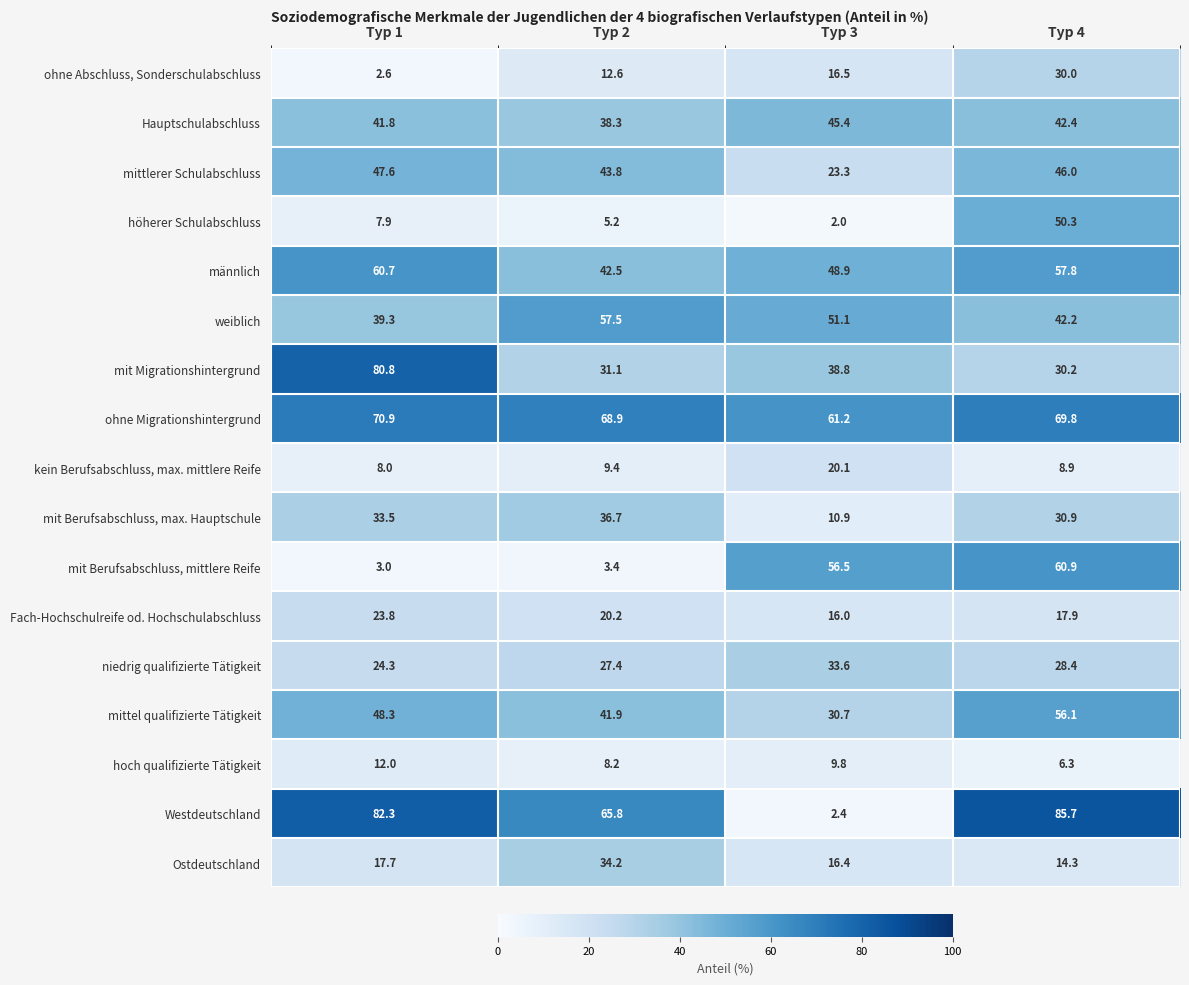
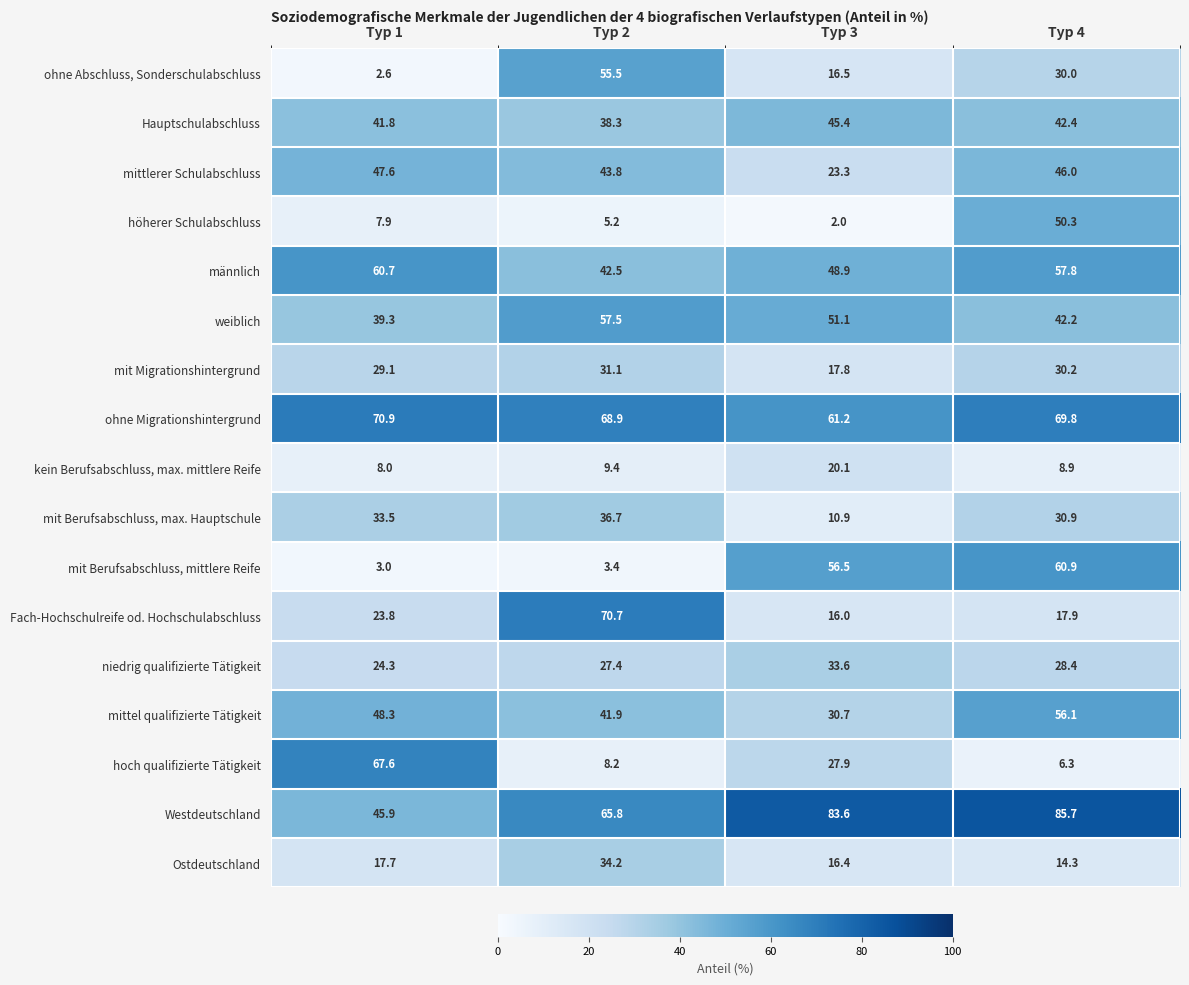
ohne Abschluss, Sonderschulabschluss, Typ 2: 12.6 -> 55.5
mit Migrationshintergrund, Typ 1: 80.8 -> 29.1
mit Migrationshintergrund, Typ 3: 38.8 -> 17.8
Fach-Hochschulreife od. Hochschulabschluss, Typ 2: 20.2 -> 70.7
hoch qualifizierte Tätigkeit, Typ 1: 12.0 -> 67.6
hoch qualifizierte Tätigkeit, Typ 3: 9.8 -> 27.9
Westdeutschland, Typ 1: 82.3 -> 45.9
Westdeutschland, Typ 3: 2.4 -> 83.6
